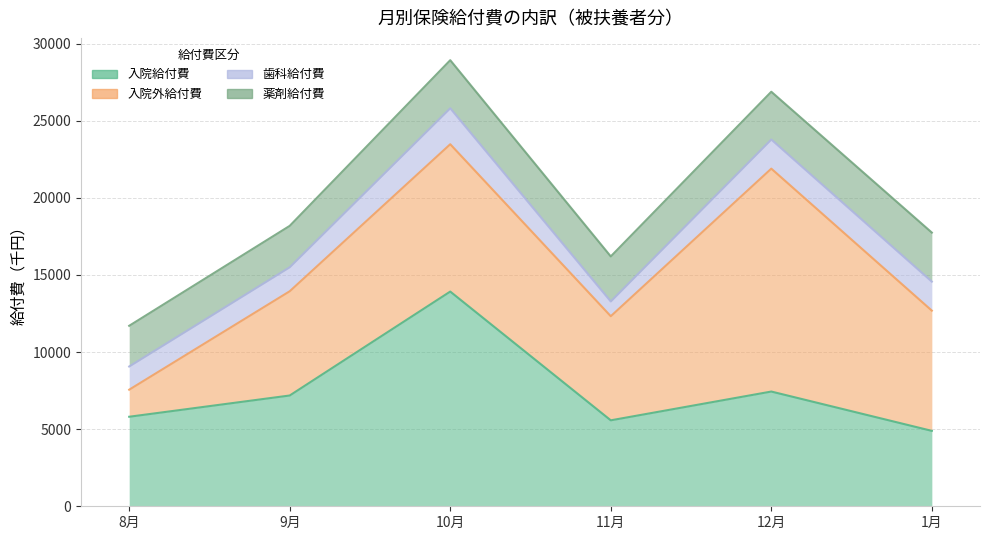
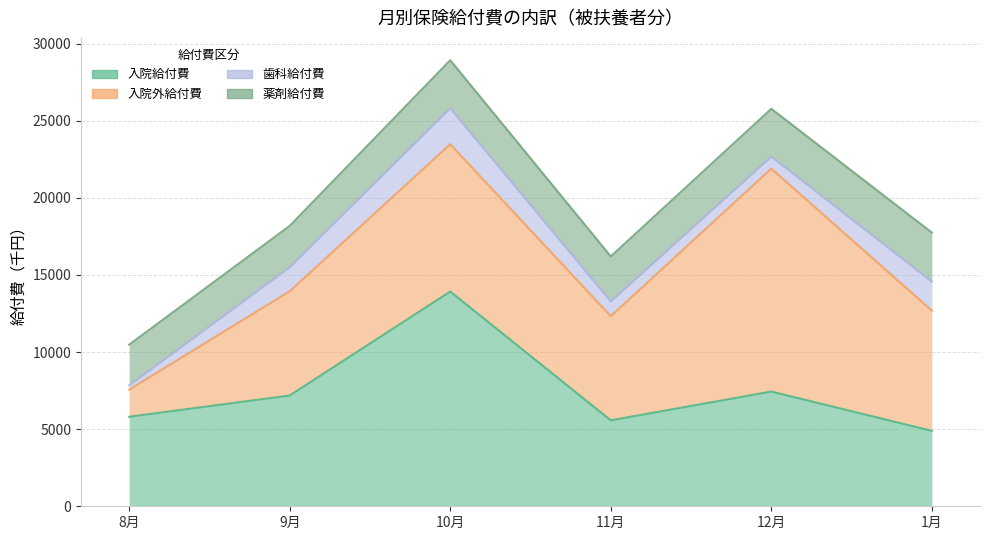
歯科給付費, 8月: 1500 -> 300
歯科給付費, 12月: 1900 -> 800
